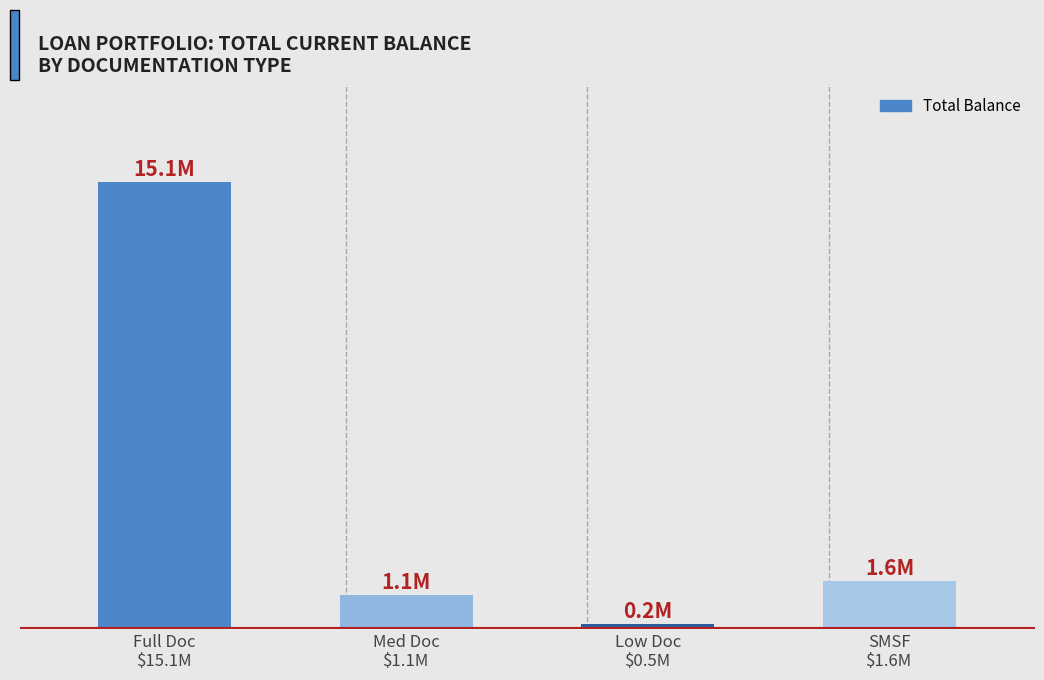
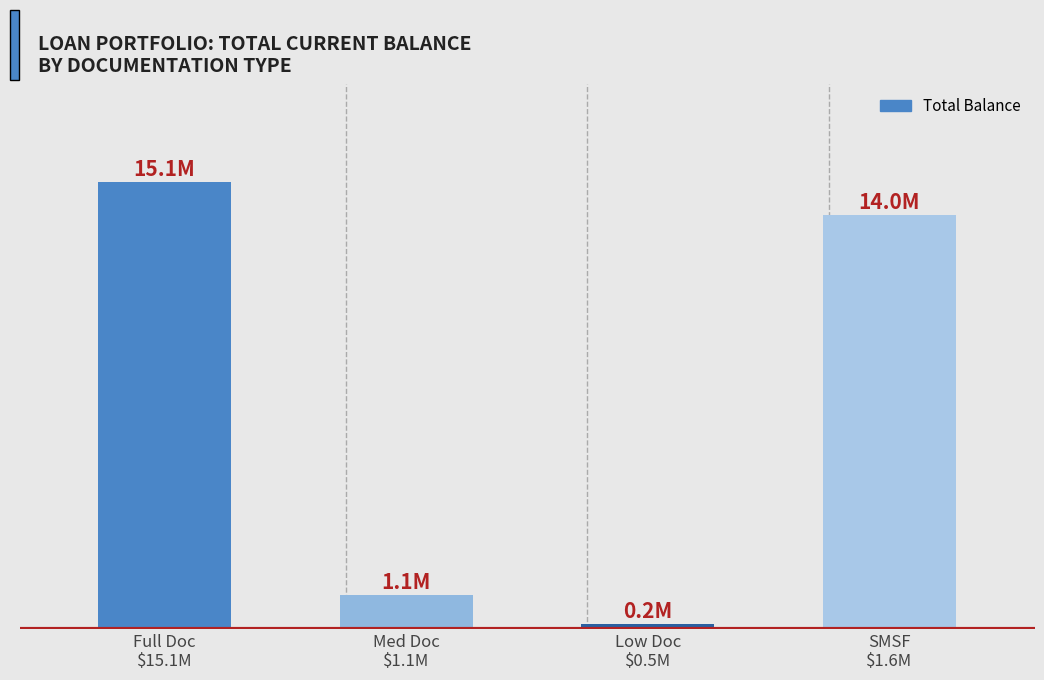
SMSF $1.6M: 1.6M -> 14.0M
